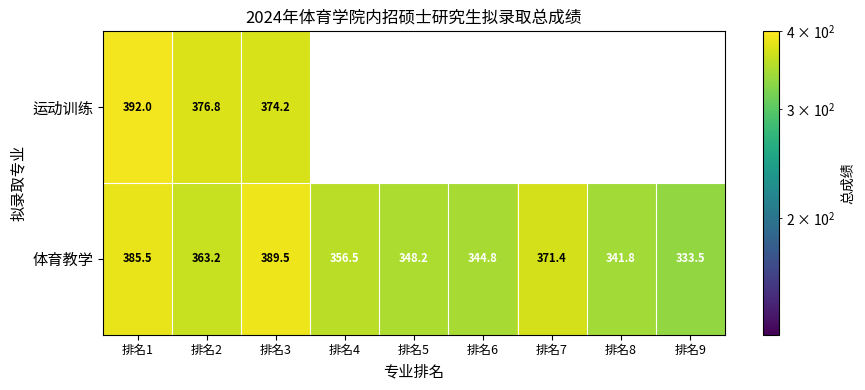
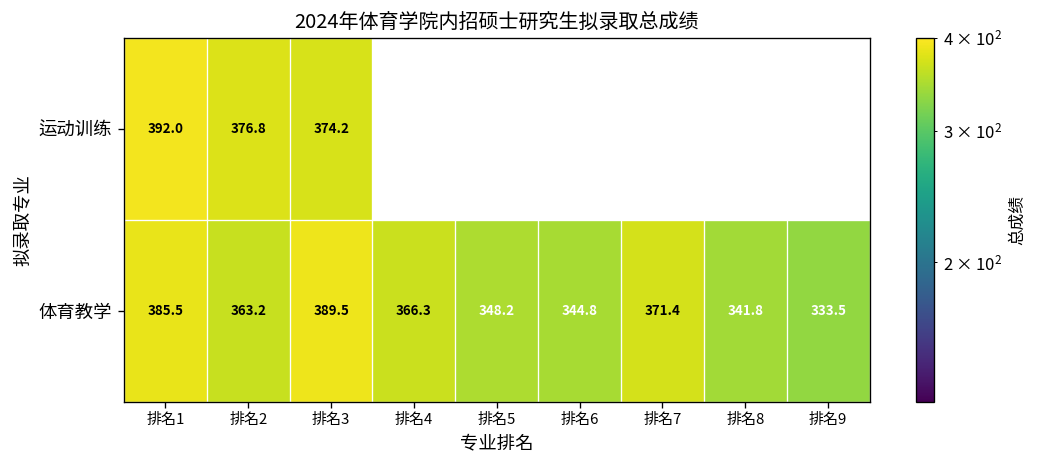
体育教学, 排名4: 356.5 -> 366.3
